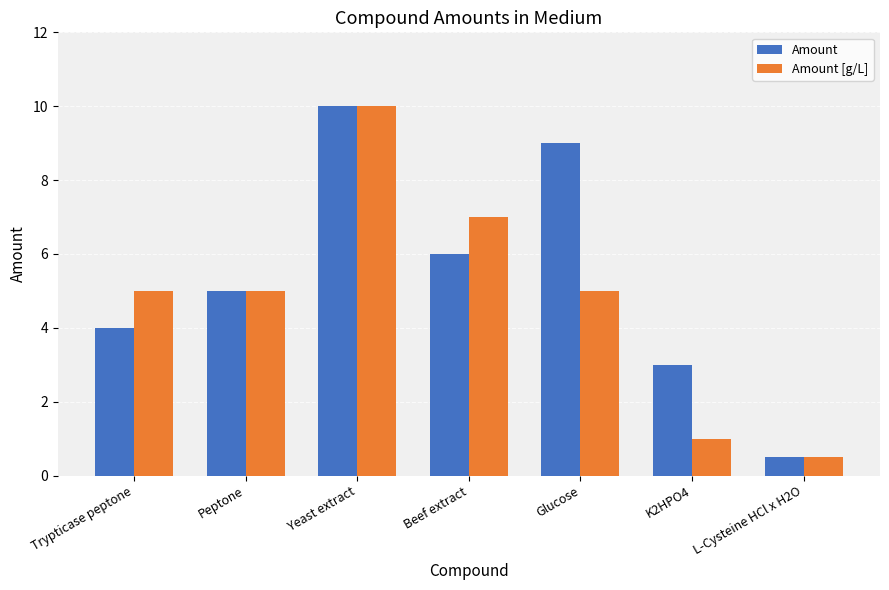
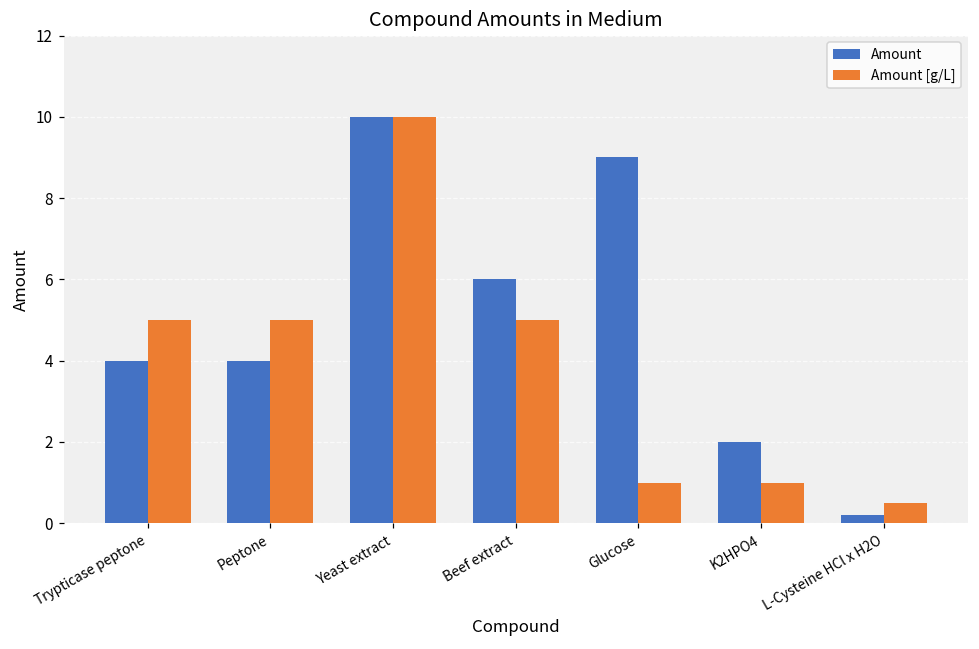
Amount, Peptone: 5 -> 4
Amount [g/L], Beef extract: 7 -> 5
Amount [g/L], Glucose: 5 -> 1
Amount, K2HPO4: 3 -> 2
Amount, L-Cysteine HCl x H2O: 0.5 -> 0.2
